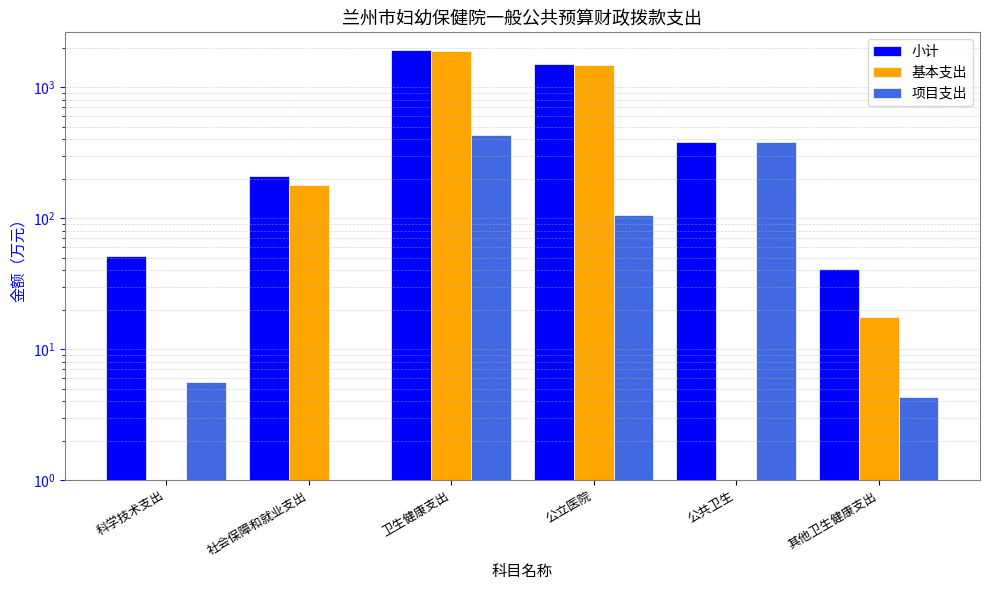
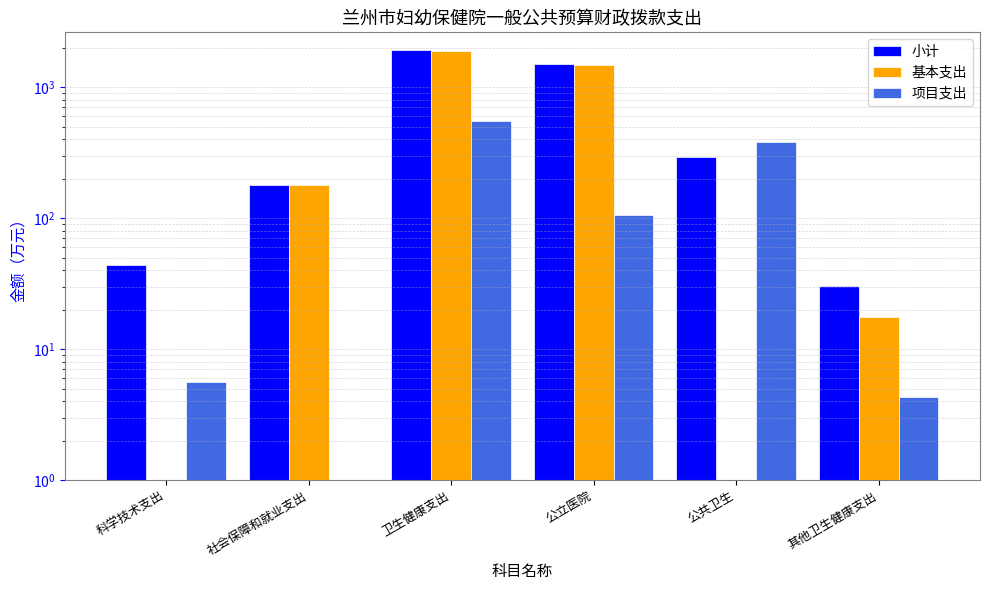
小计, 科学技术支出: 51 -> 44
小计, 社会保障和就业支出: 210 -> 180
项目支出, 卫生健康支出: 430 -> 550
小计, 公共卫生: 380 -> 300
小计, 其他卫生健康支出: 41 -> 30
